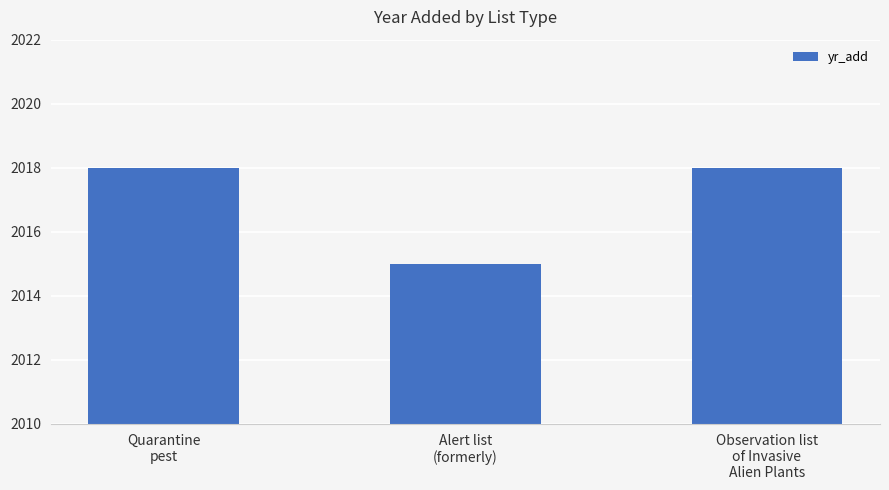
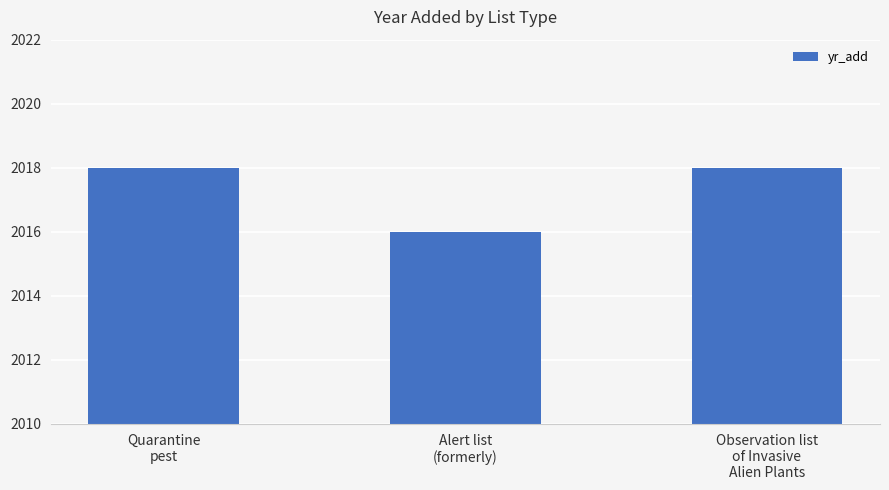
Alert list (formerly): 2015 -> 2016
